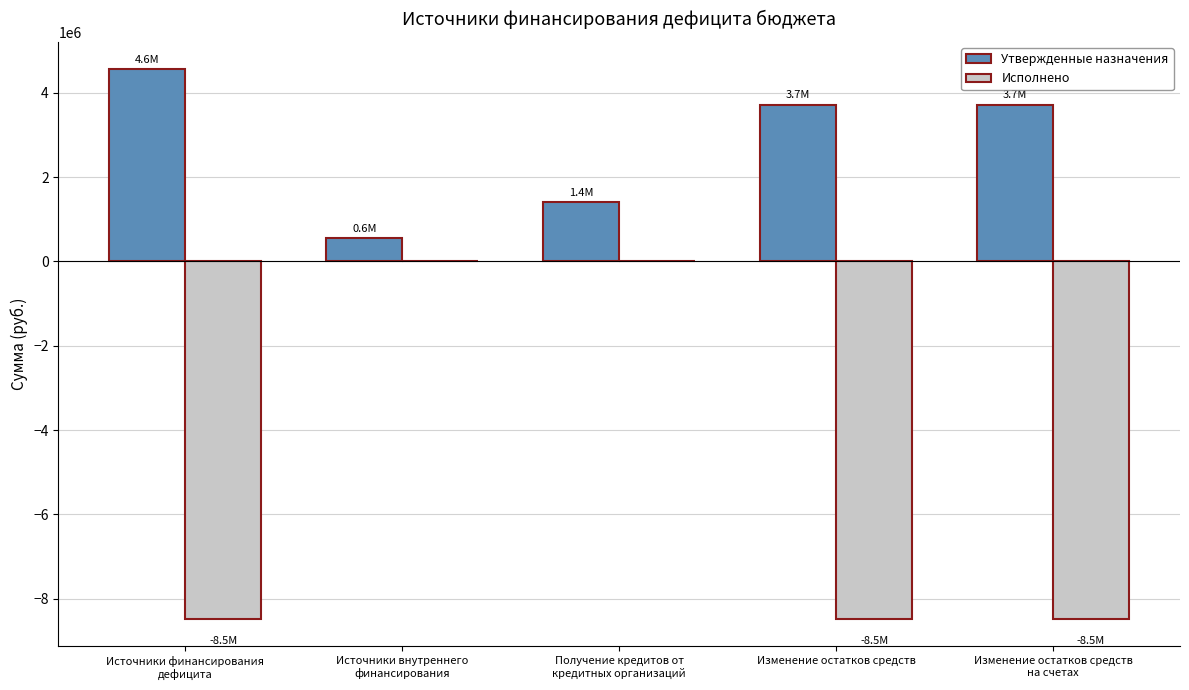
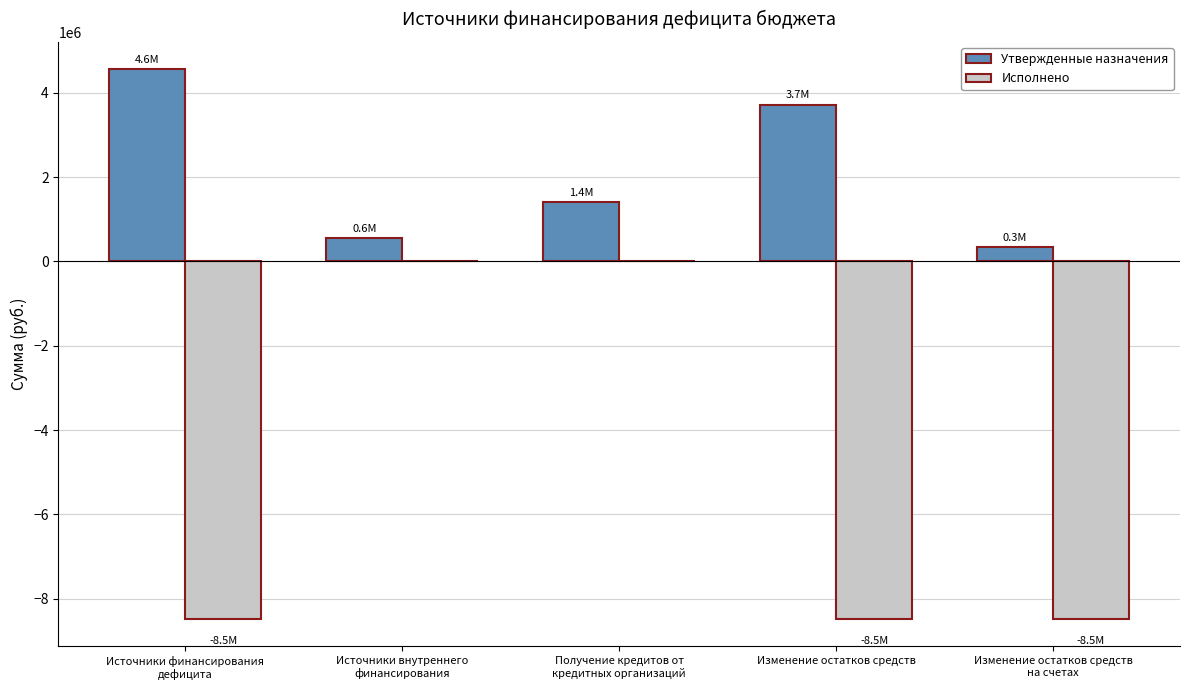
Утвержденные назначения, Изменение остатков средств на счетах: 3.7M -> 0.3M
